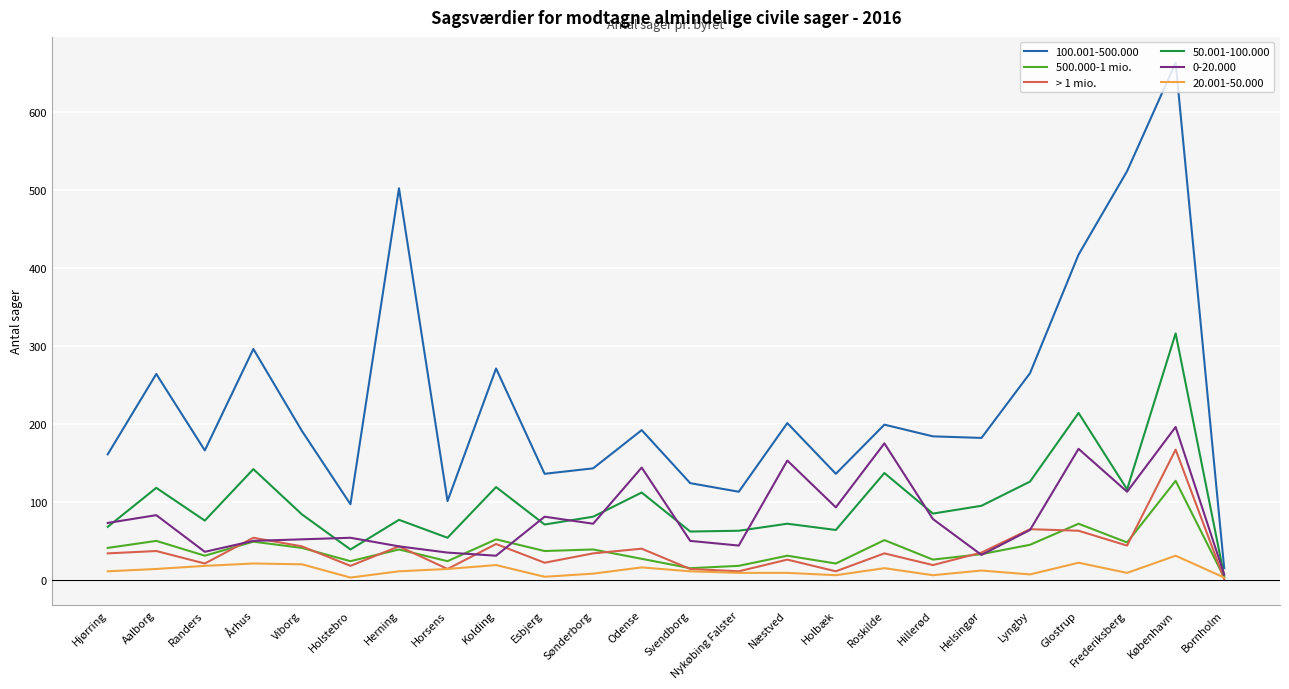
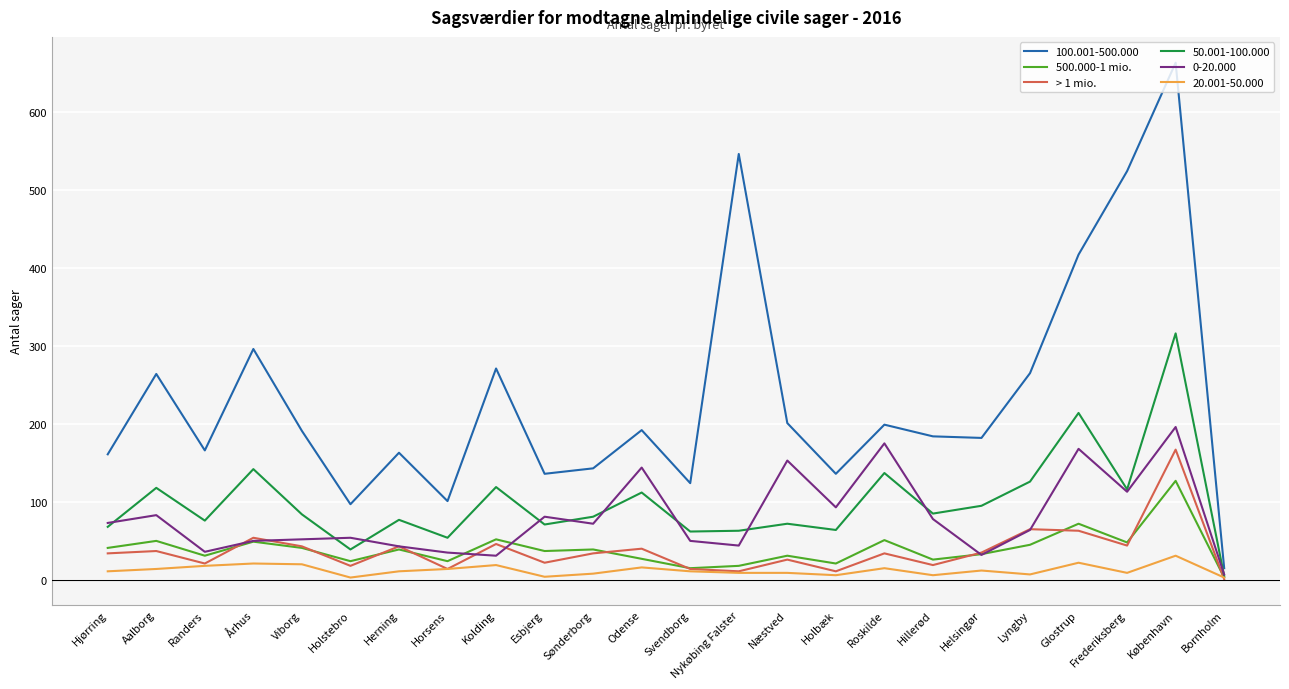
100.001-500.000, Herning: 500 -> 160
100.001-500.000, Nykøbing Falster: 110 -> 550
